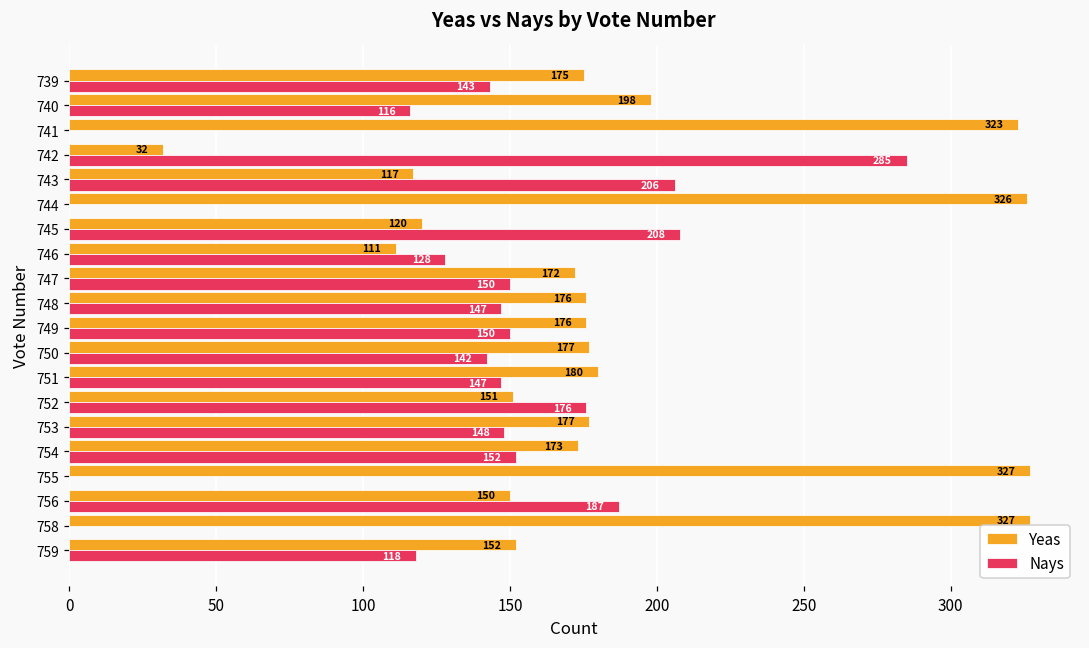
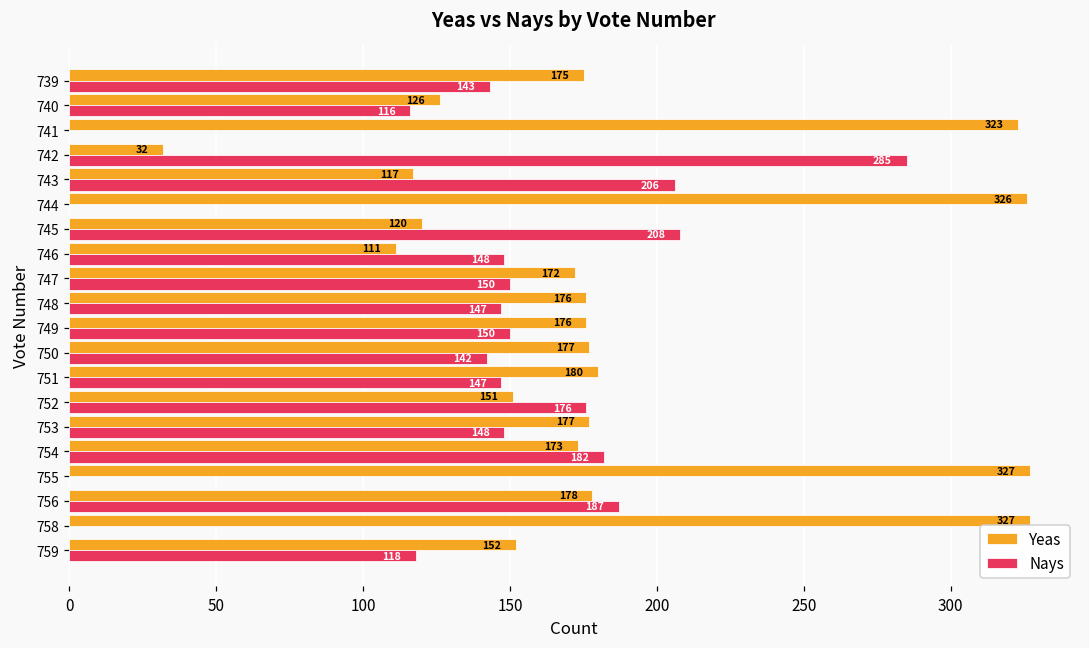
Yeas, 740: 198 -> 126
Nays, 746: 128 -> 148
Nays, 754: 152 -> 182
Yeas, 756: 150 -> 178
